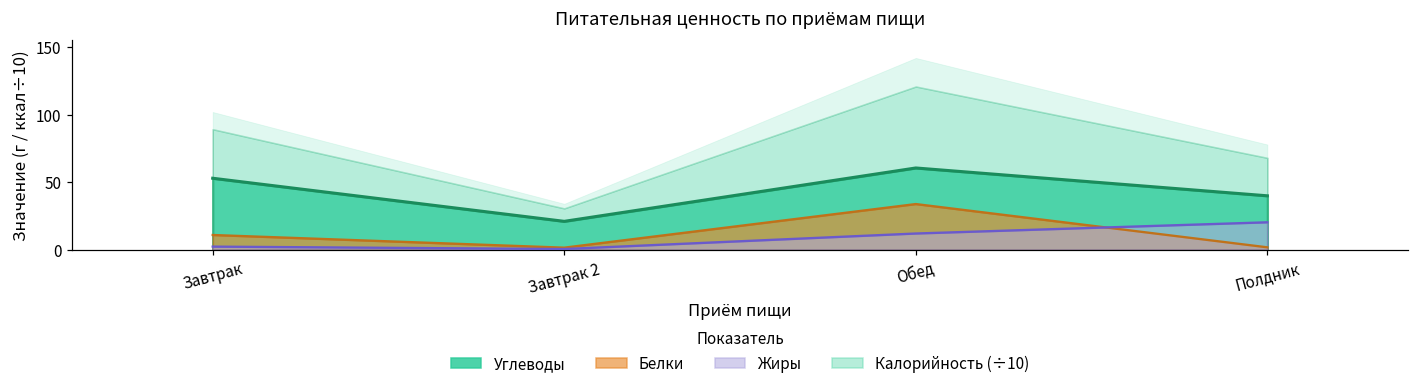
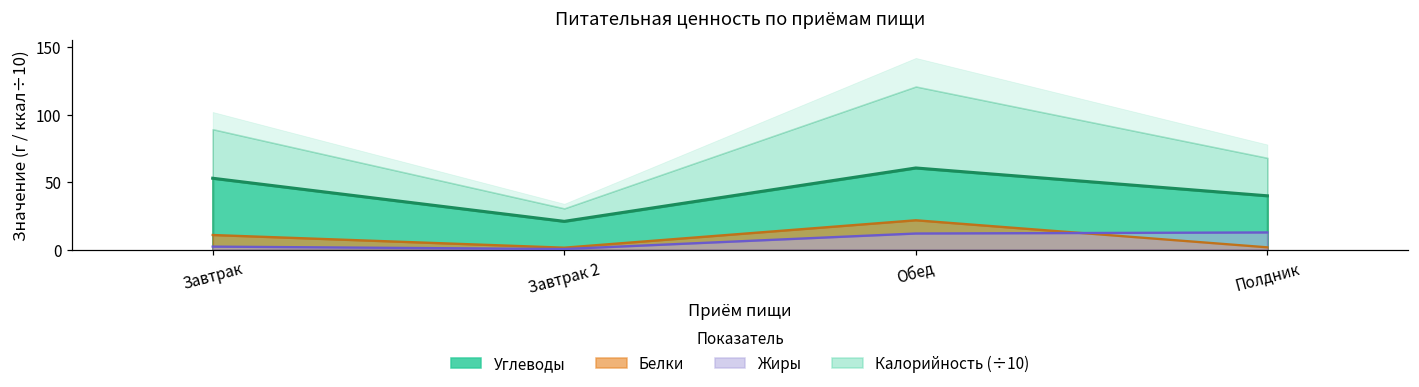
Белки, Обед: 34 -> 22
Жиры, Полдник: 20 -> 13
